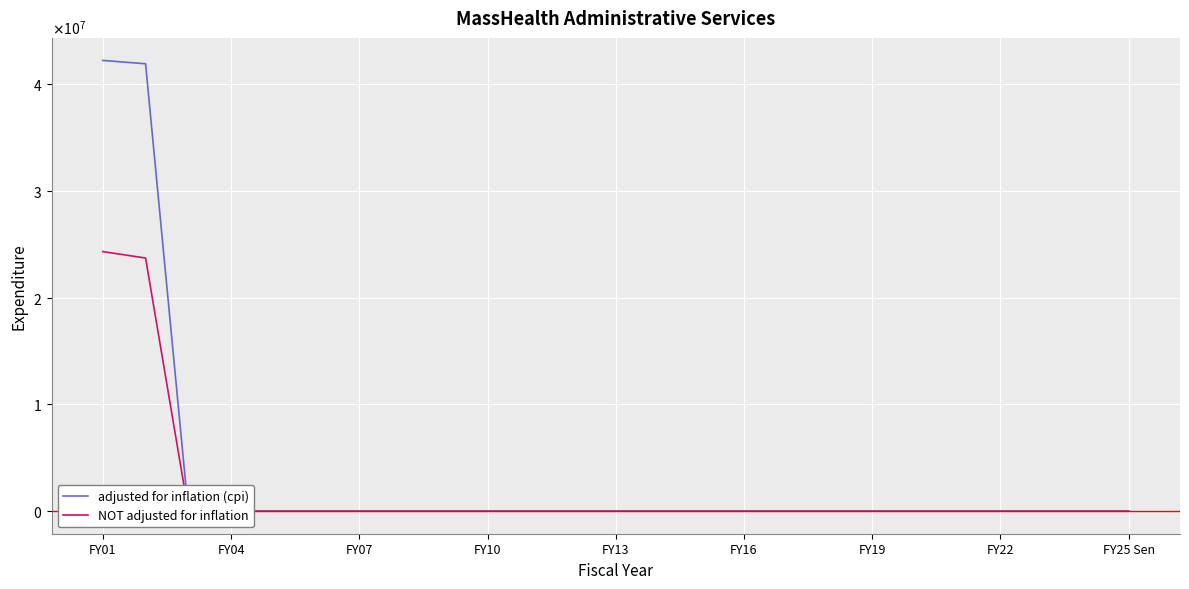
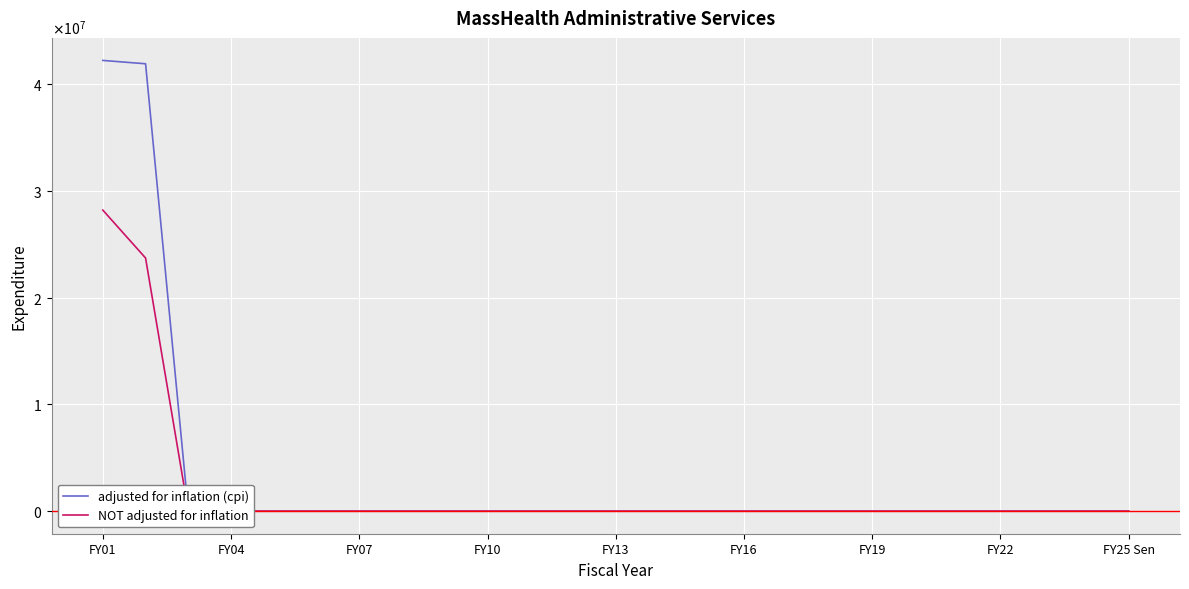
NOT adjusted for inflation, FY01: 24300000 -> 28200000
